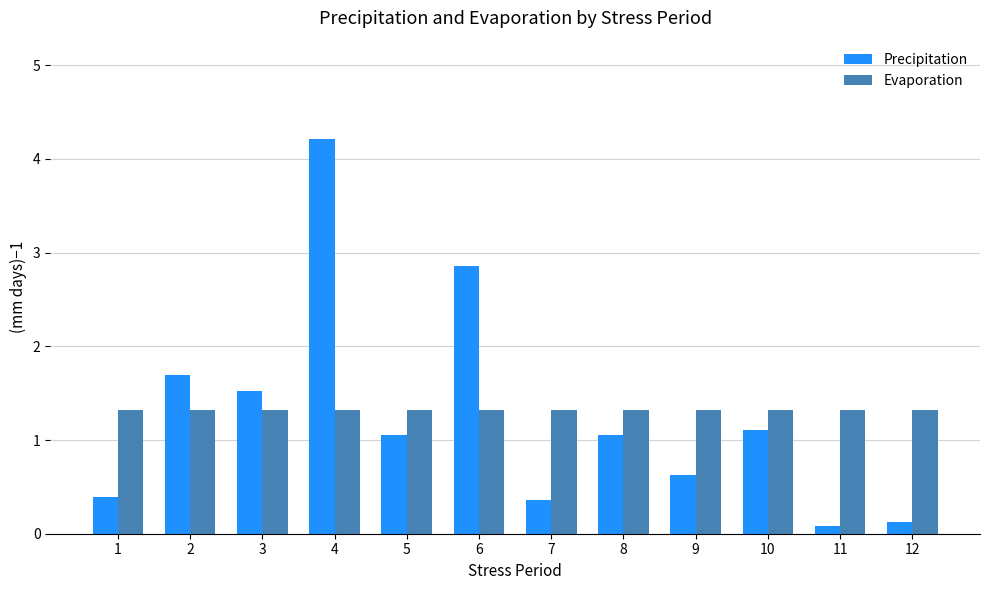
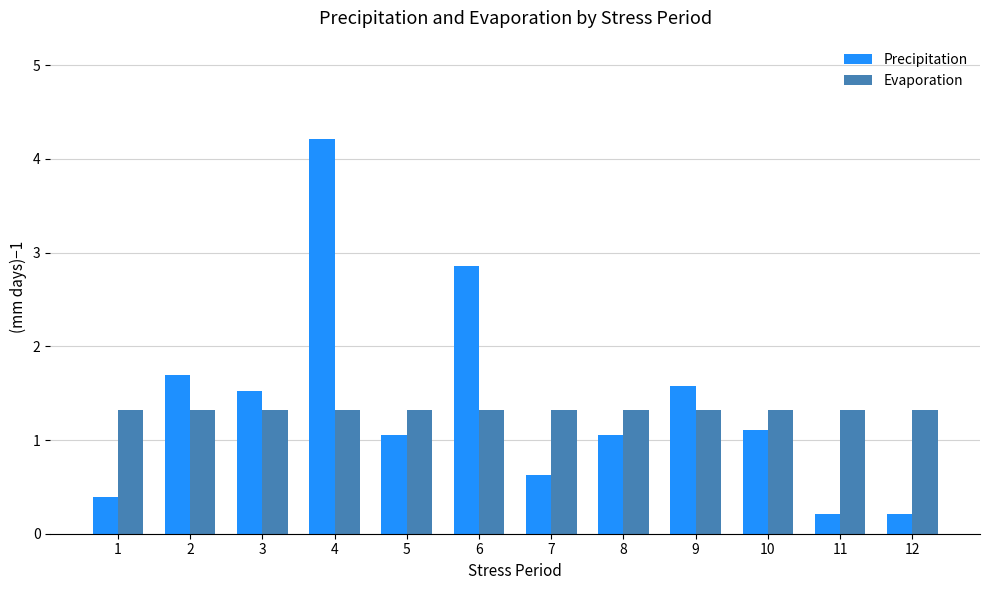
Precipitation, 7: 0.4 -> 0.6
Precipitation, 9: 0.6 -> 1.6
Precipitation, 11: 0.1 -> 0.2
Precipitation, 12: 0.1 -> 0.2
